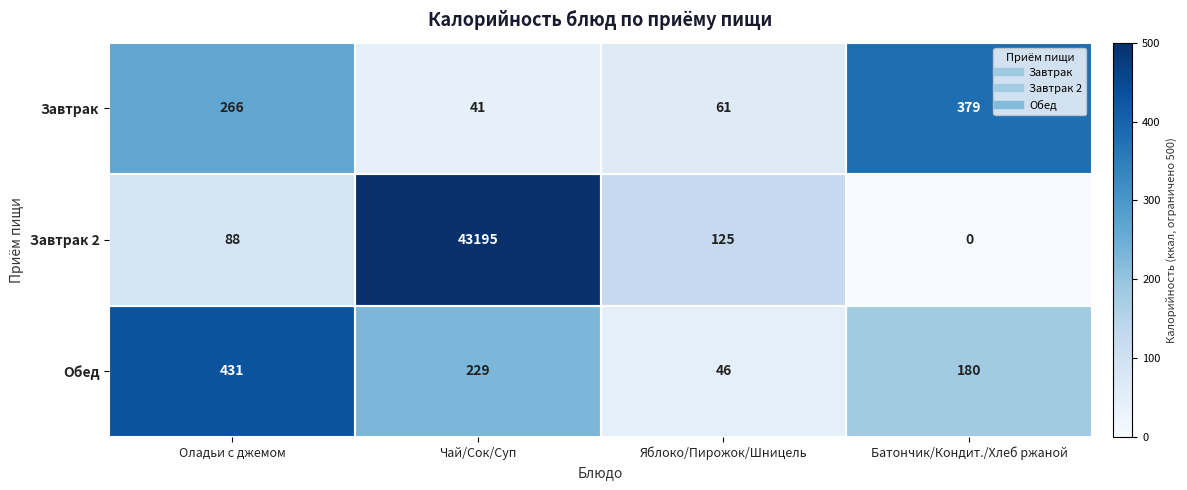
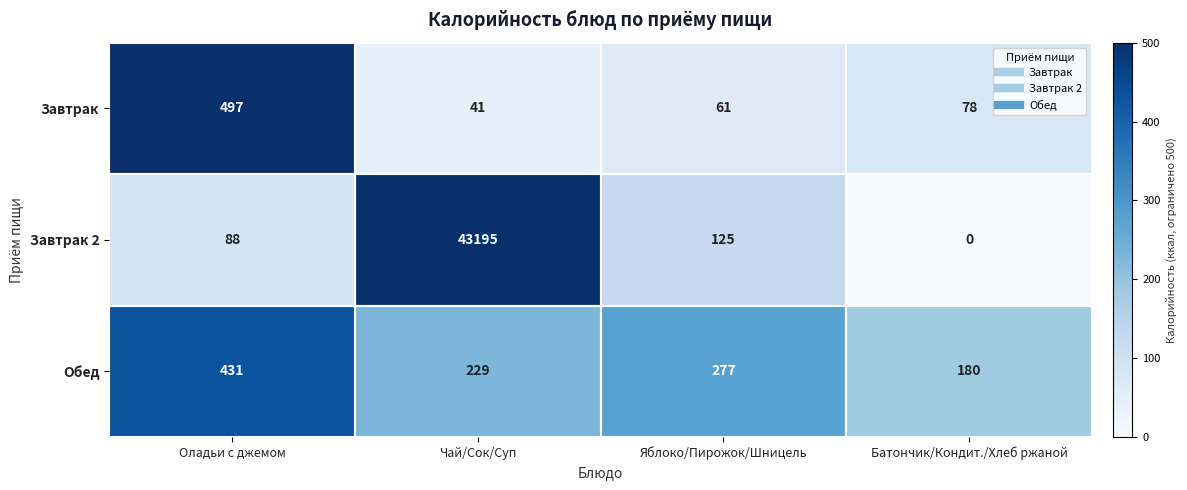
Завтрак, Оладьи с джемом: 266 -> 497
Завтрак, Батончик/Кондит./Хлеб ржаной: 379 -> 78
Обед, Яблоко/Пирожок/Шницель: 46 -> 277
